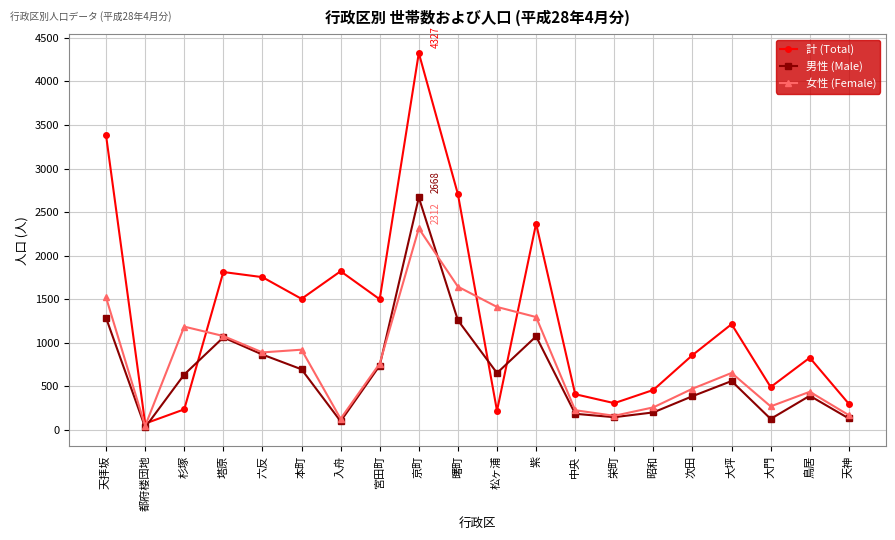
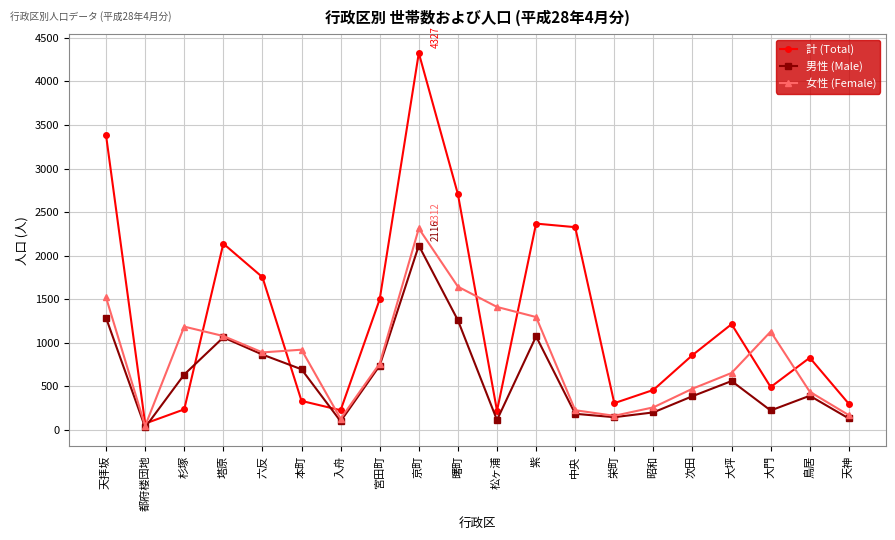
計 (Total), 塔原: 1800 -> 2100
計 (Total), 本町: 1500 -> 300
計 (Total), 入舟: 1800 -> 200
男性 (Male), 京町: 2668 -> 2116
男性 (Male), 松ヶ浦: 700 -> 100
計 (Total), 中央: 400 -> 2300
男性 (Male), 大門: 100 -> 200
女性 (Female), 大門: 300 -> 1100
